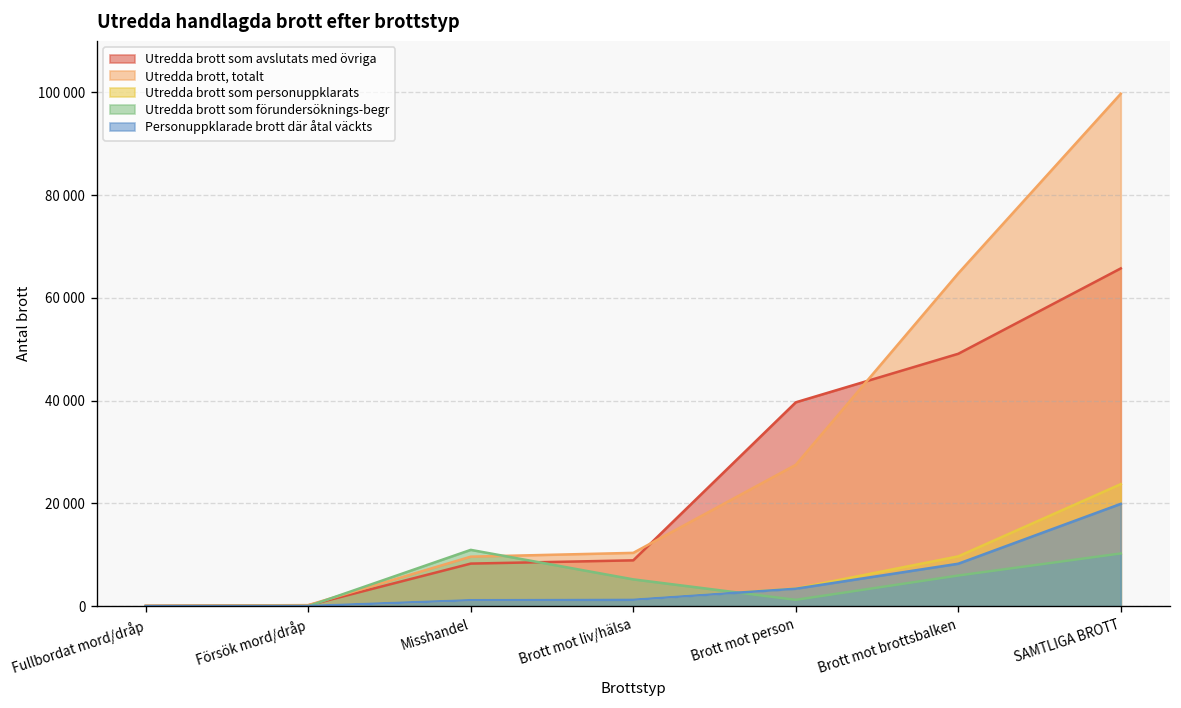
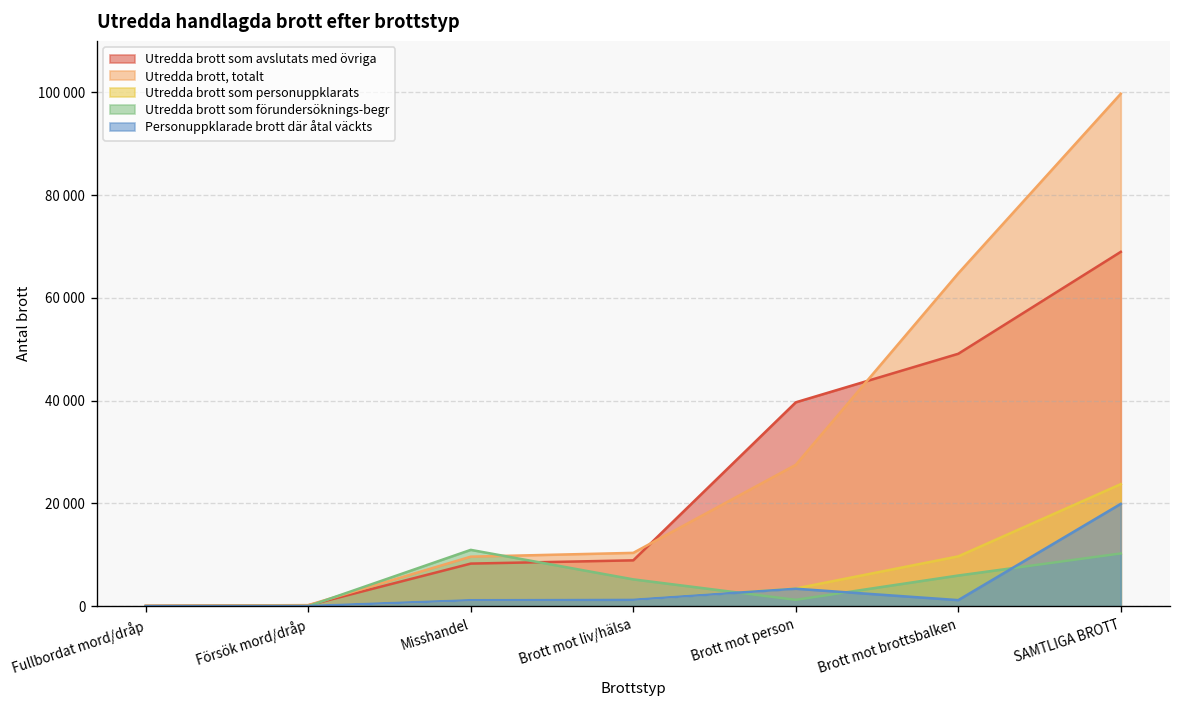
Personuppklarade brott där åtal väckts, Brott mot brottsbalken: 8000 -> 1000
Utredda brott som avslutats med övriga, SAMTLIGA BROTT: 66000 -> 69000
